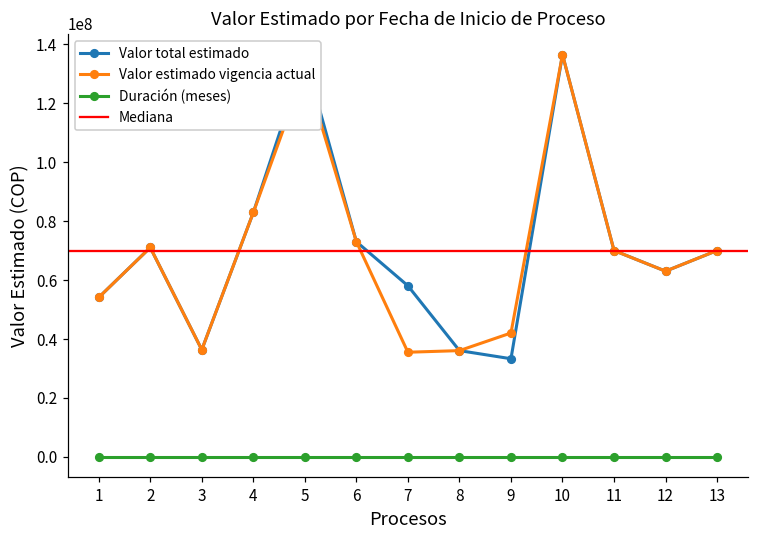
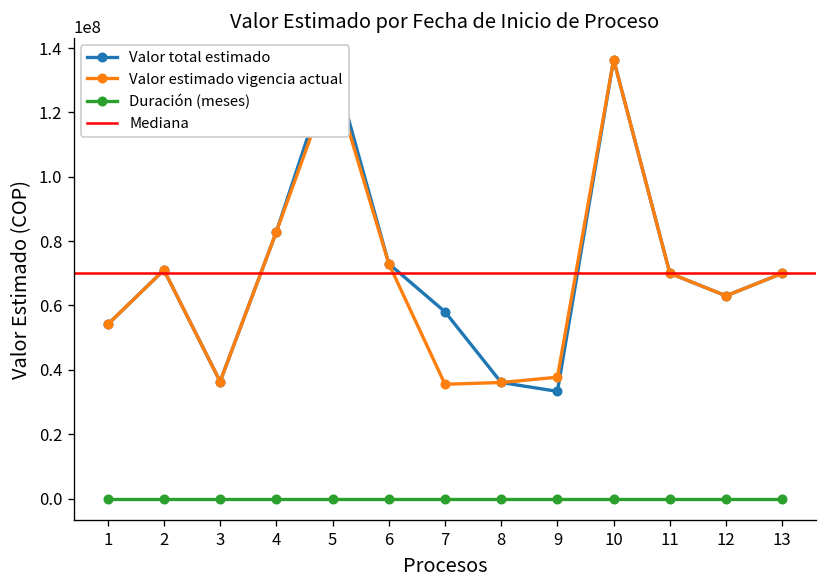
Valor estimado vigencia actual, 9: 42000000 -> 38000000
